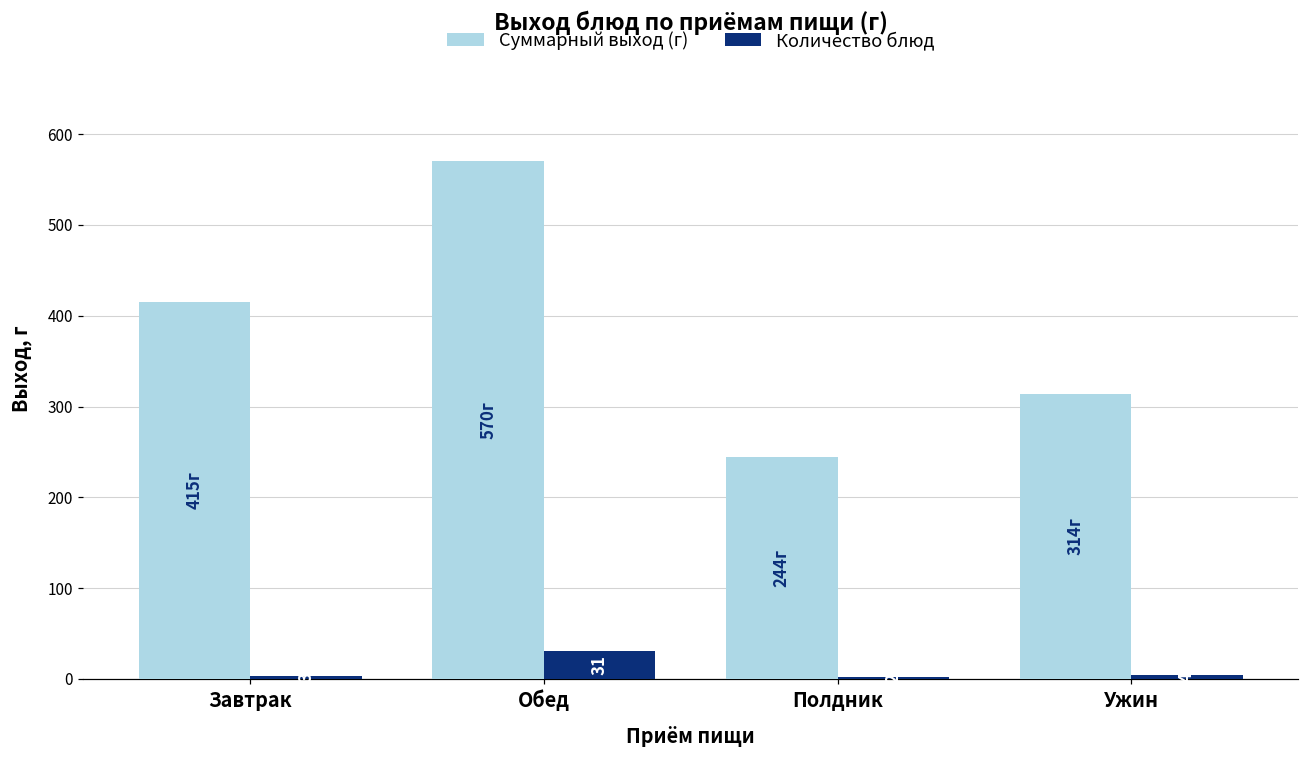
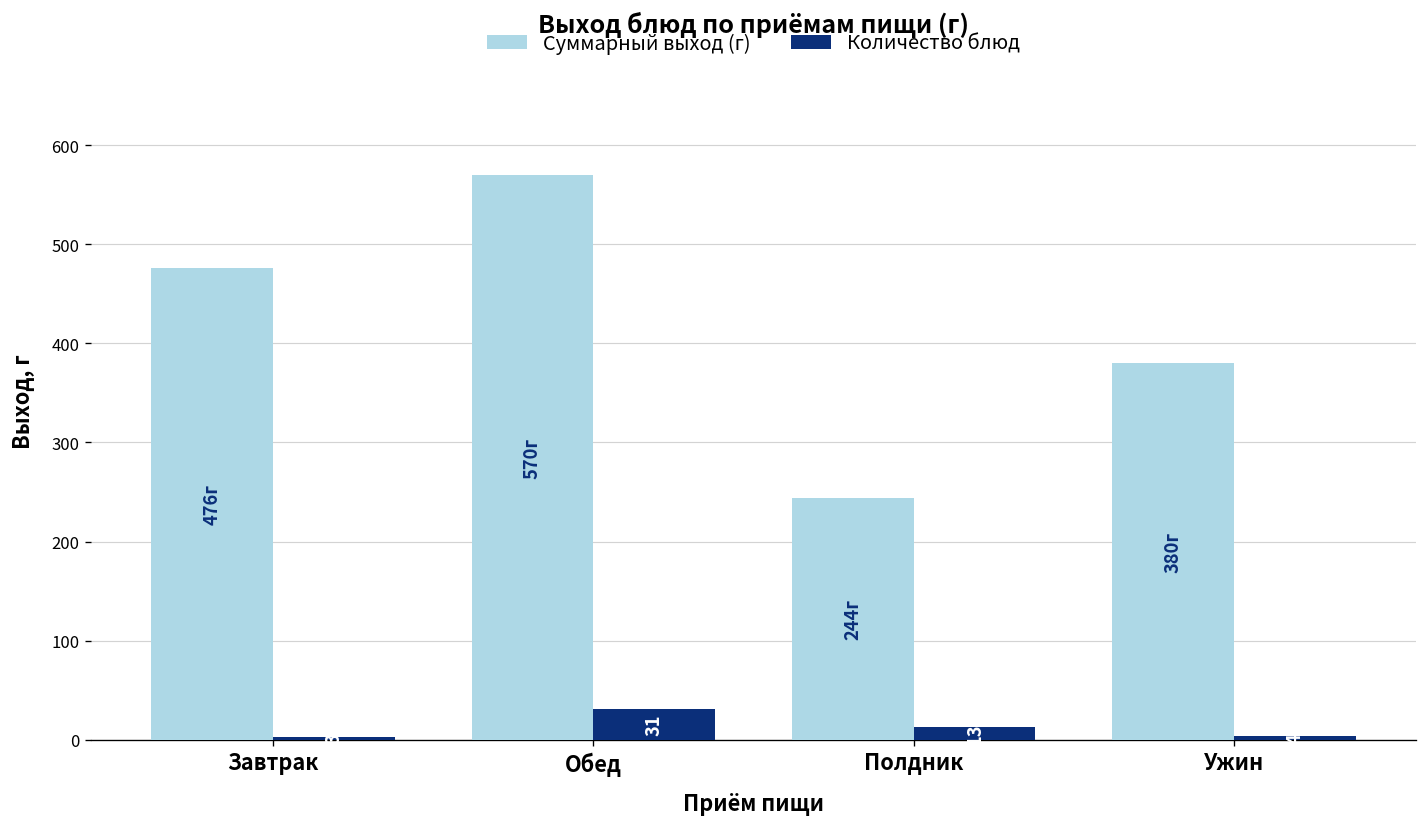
Суммарный выход (г), Завтрак: 415г -> 476г
Количество блюд, Полдник: 0 -> 10
Суммарный выход (г), Ужин: 314г -> 380г
